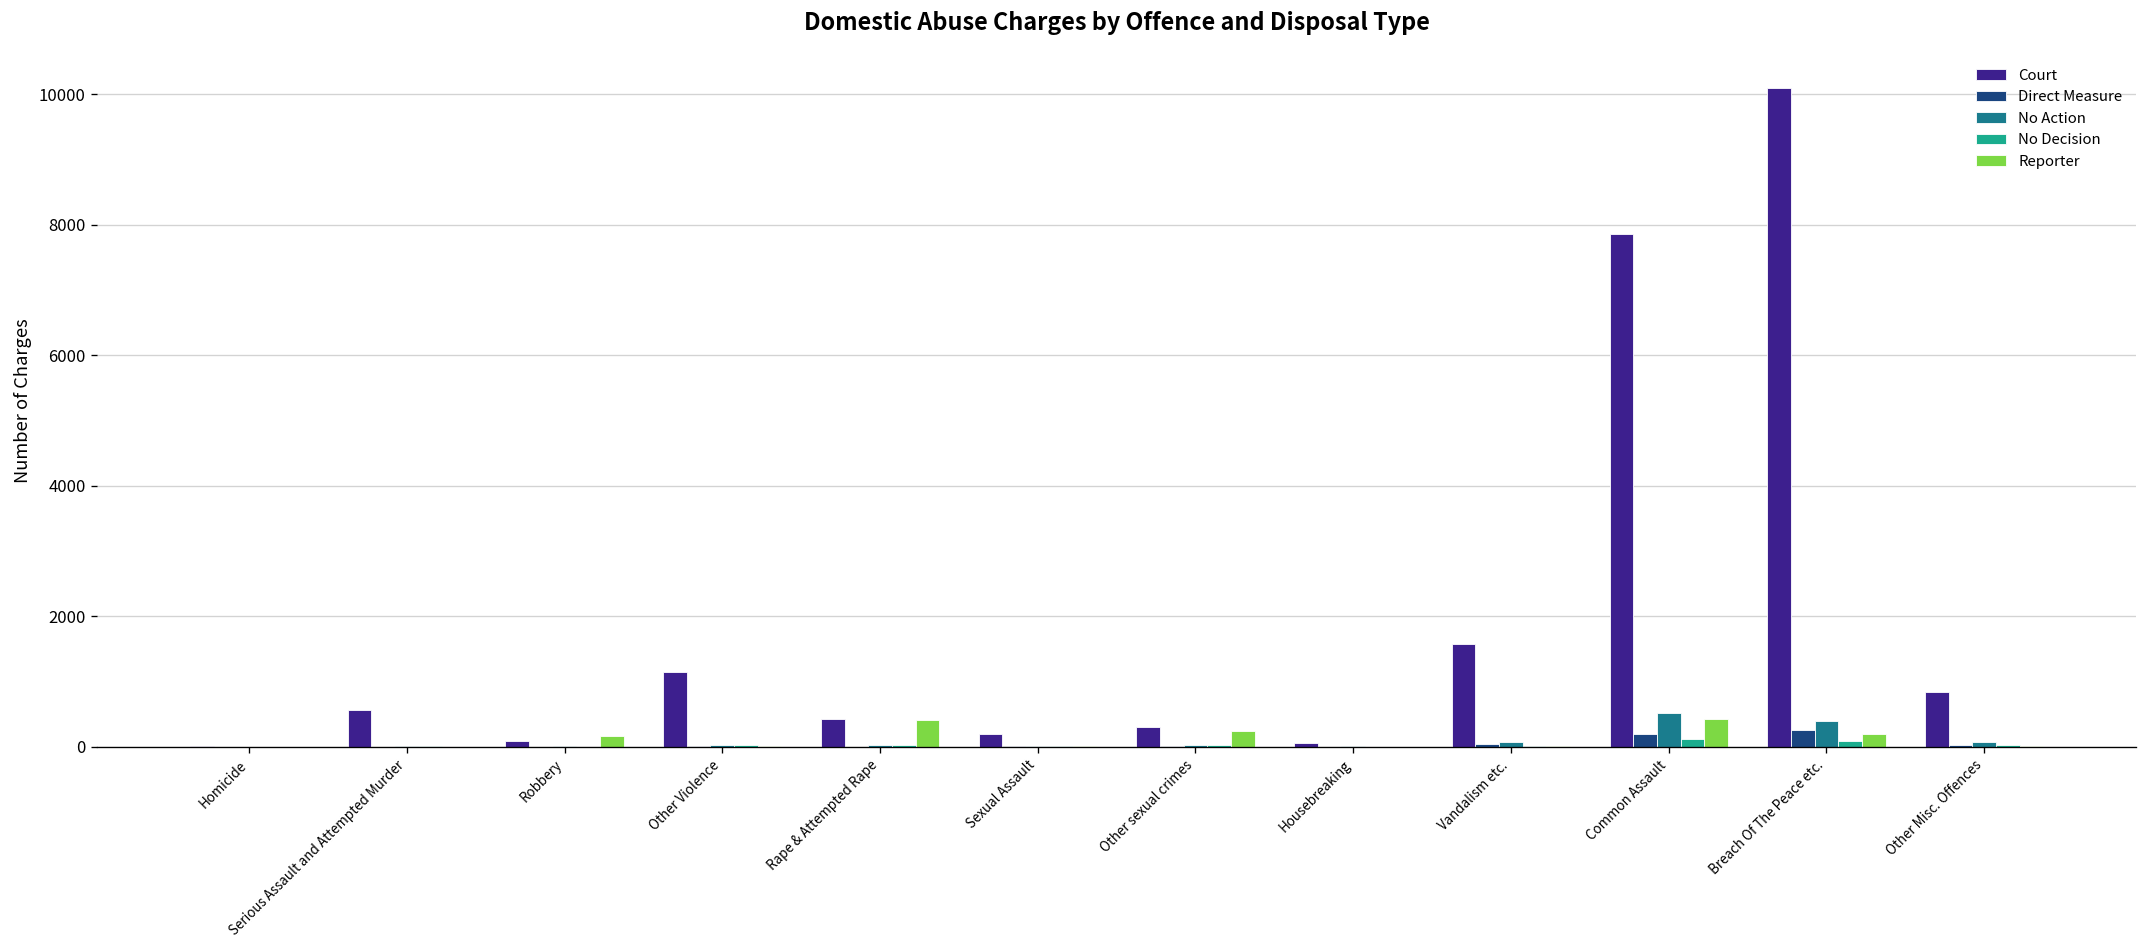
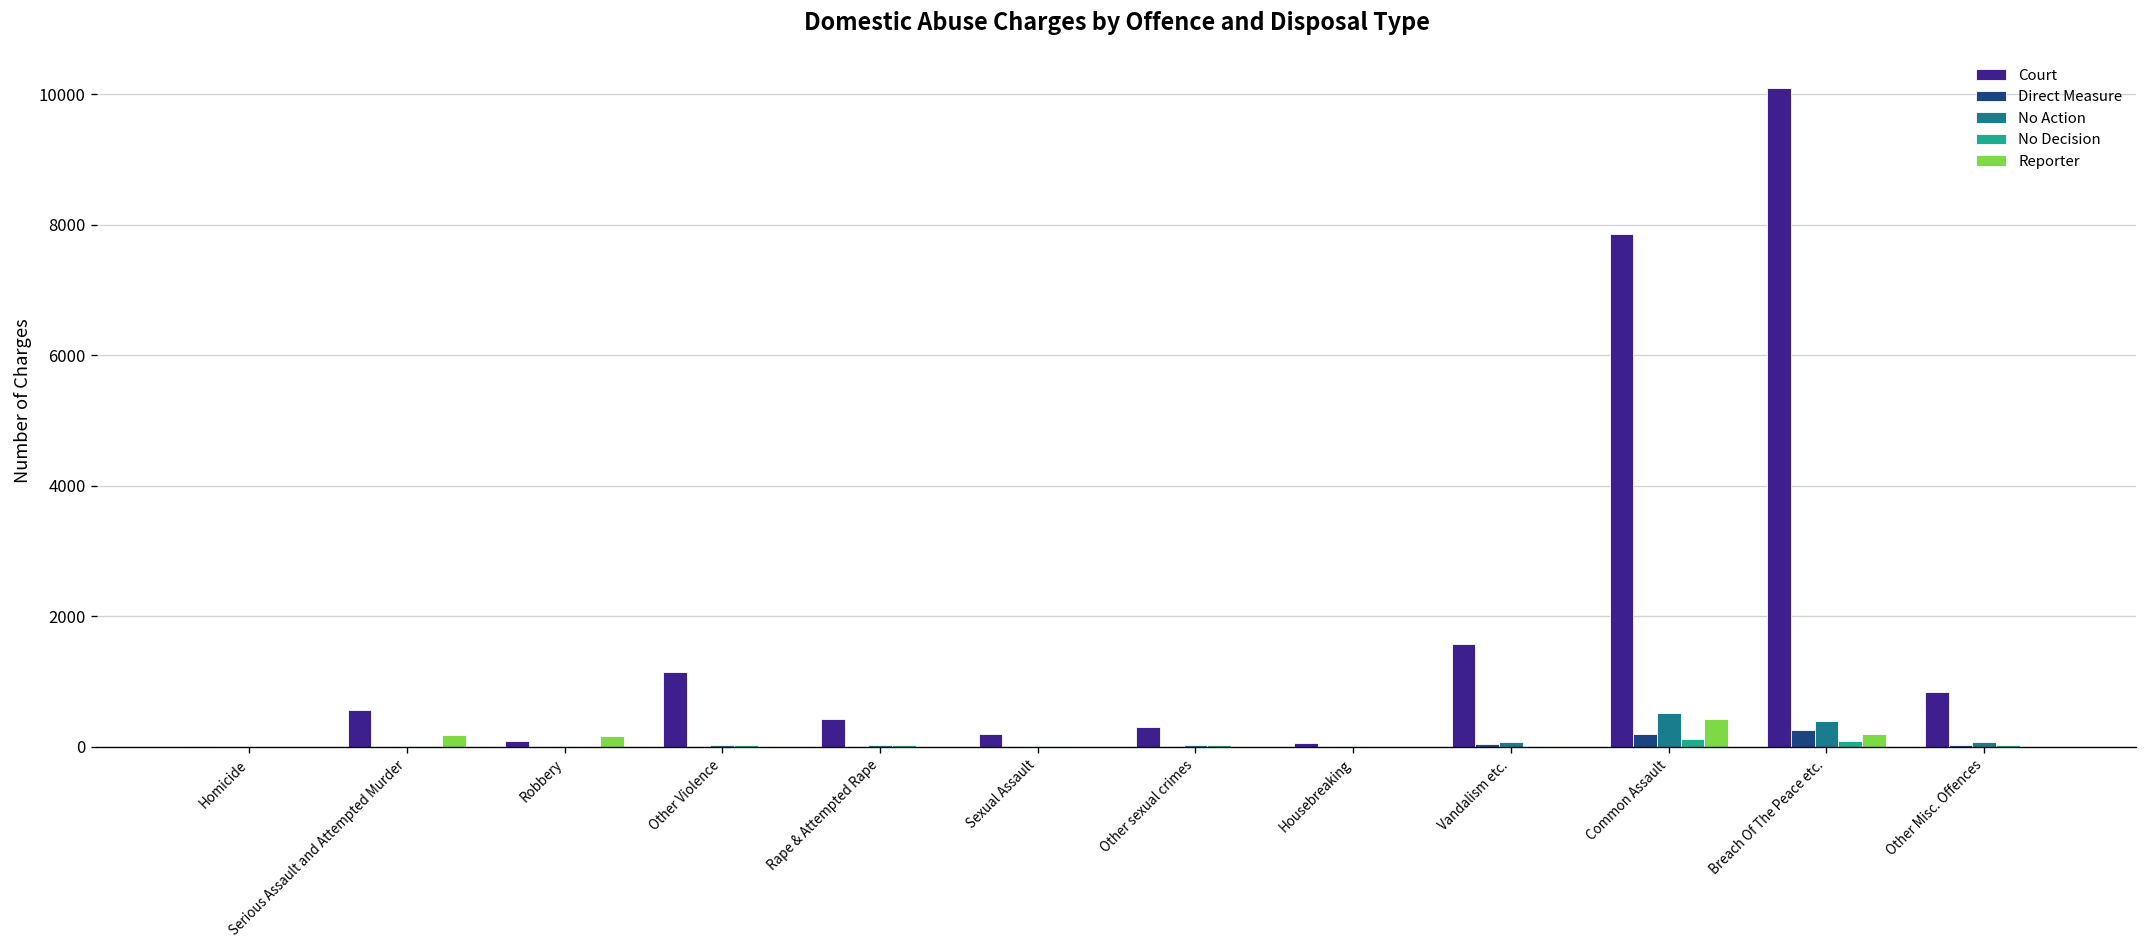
Reporter, Serious Assault and Attempted Murder: 0 -> 200
Reporter, Rape & Attempted Rape: 400 -> 0
Reporter, Other sexual crimes: 200 -> 0
